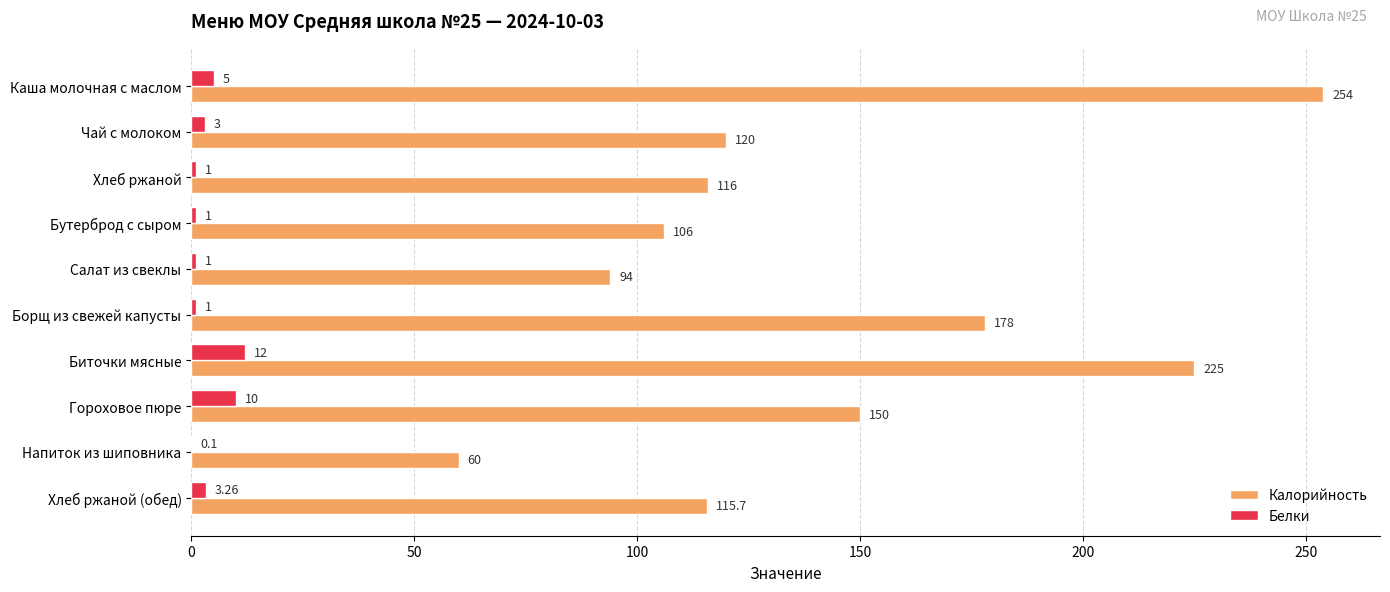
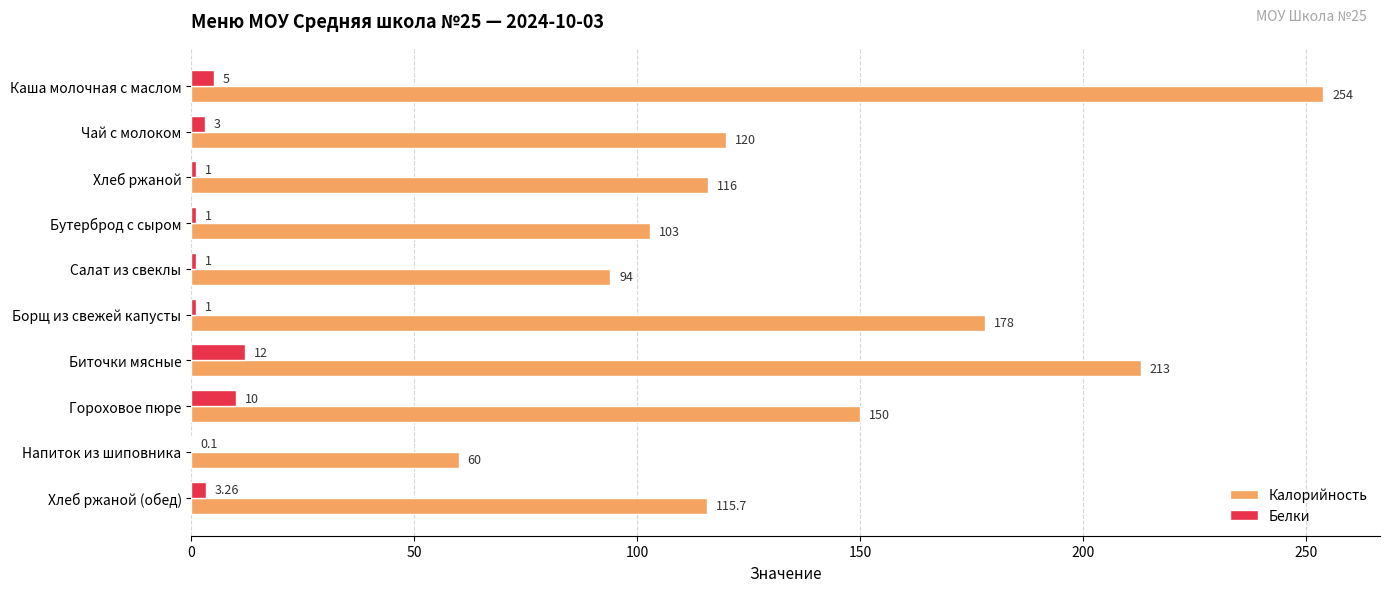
Калорийность, Бутерброд с сыром: 106 -> 103
Калорийность, Биточки мясные: 225 -> 213
